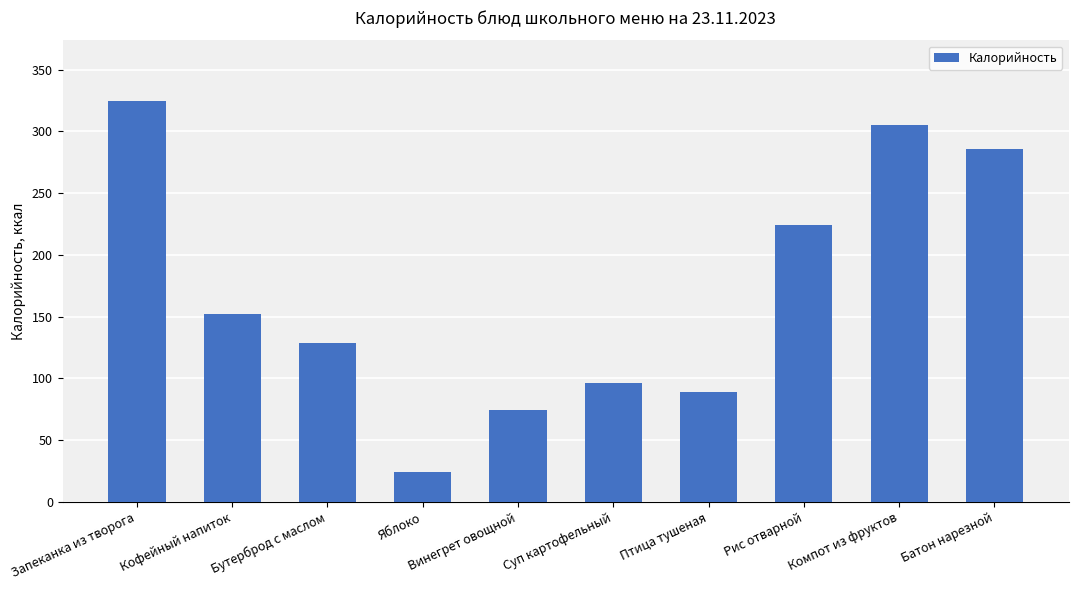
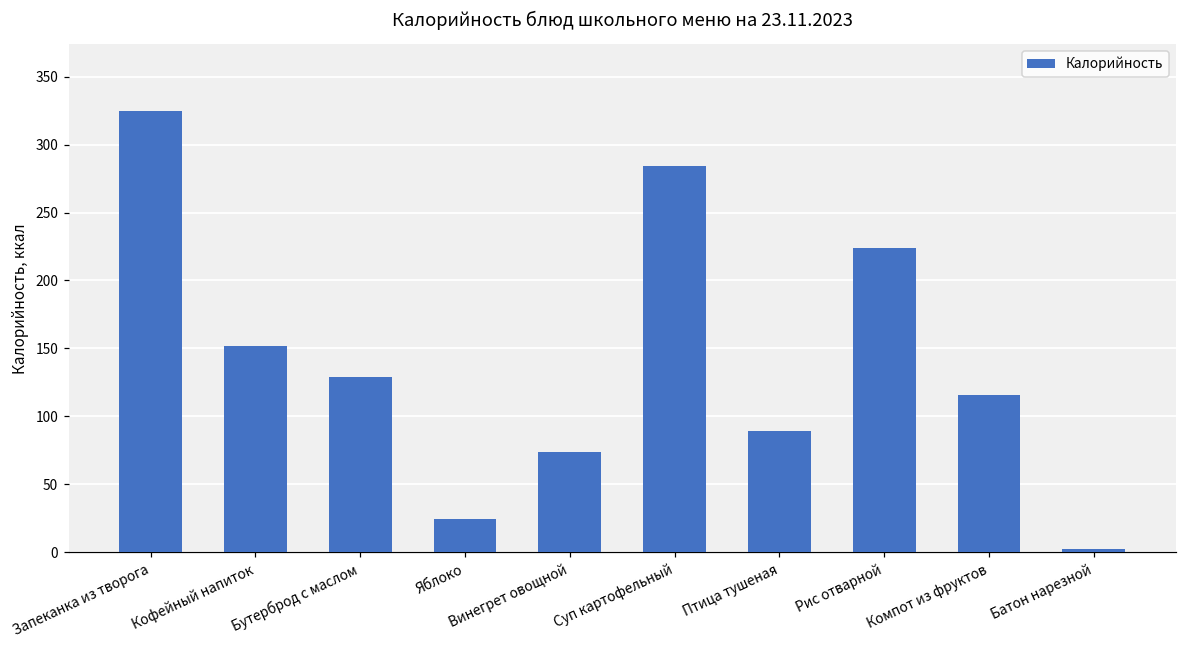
Суп картофельный: 96 -> 284
Компот из фруктов: 306 -> 116
Батон нарезной: 286 -> 2
